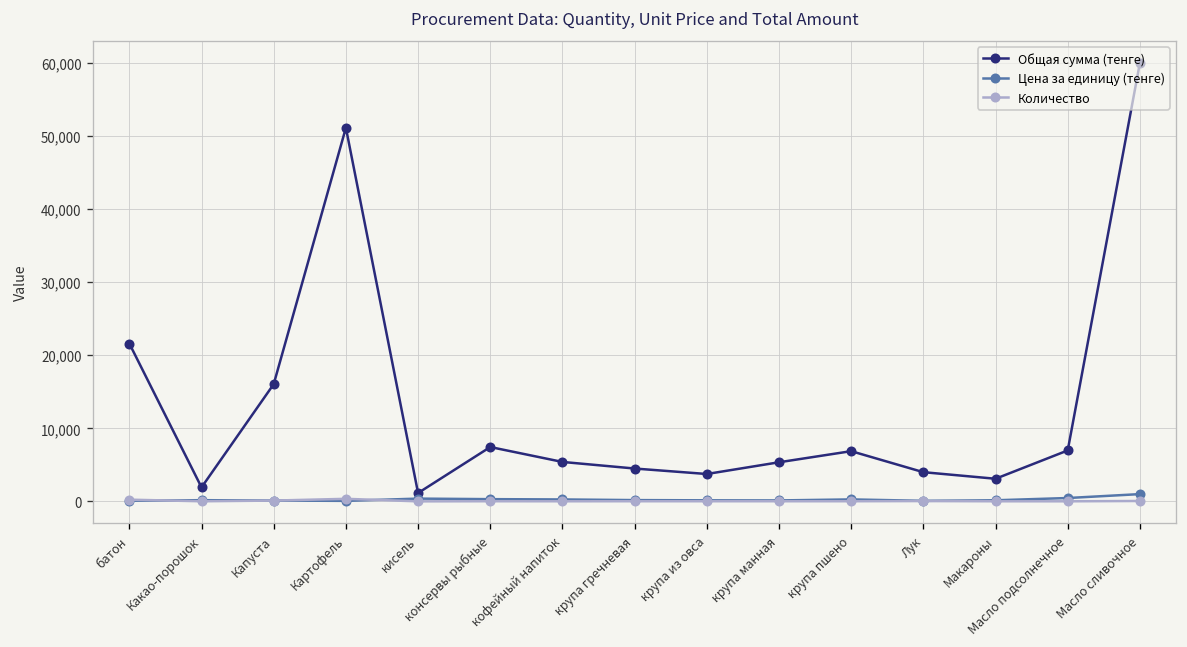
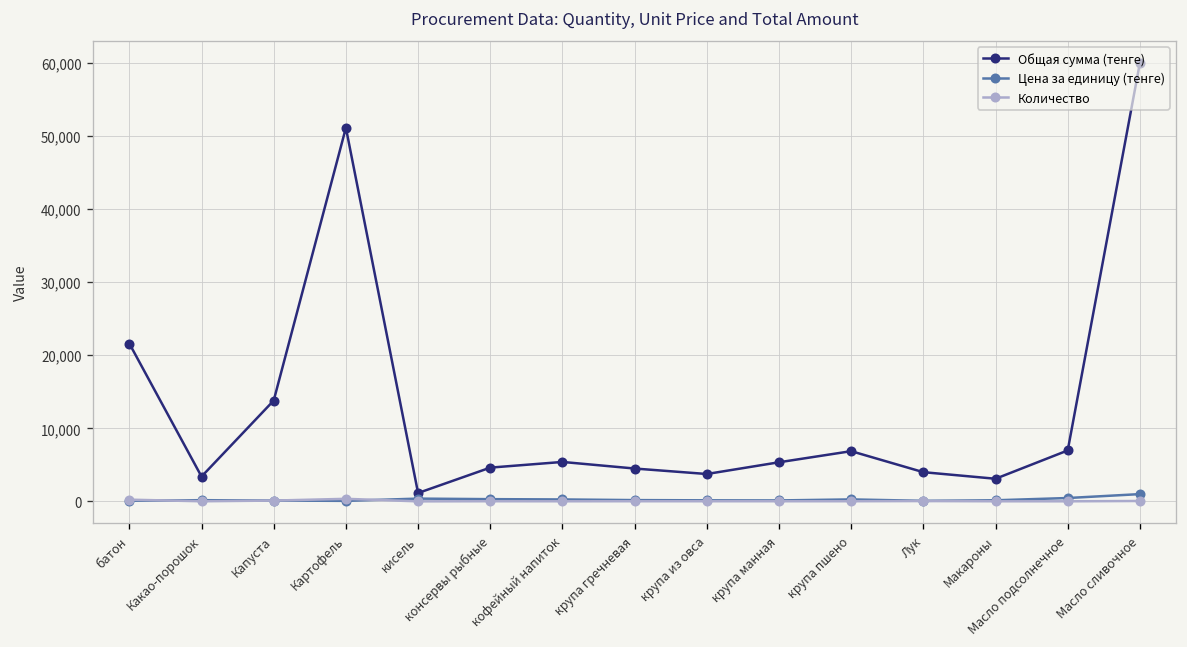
Общая сумма (тенге), Какао-порошок: 2,000 -> 3,000
Общая сумма (тенге), Капуста: 16,000 -> 14,000
Общая сумма (тенге), консервы рыбные: 7,000 -> 5,000
